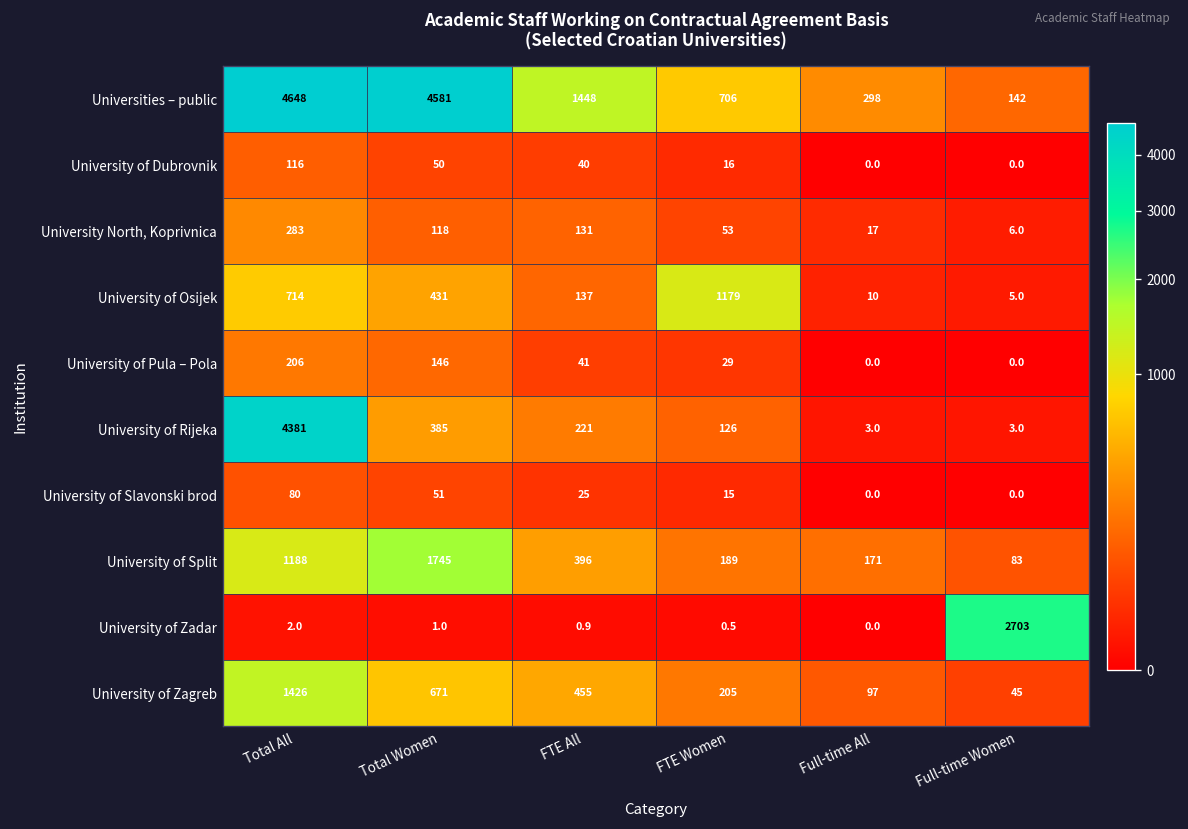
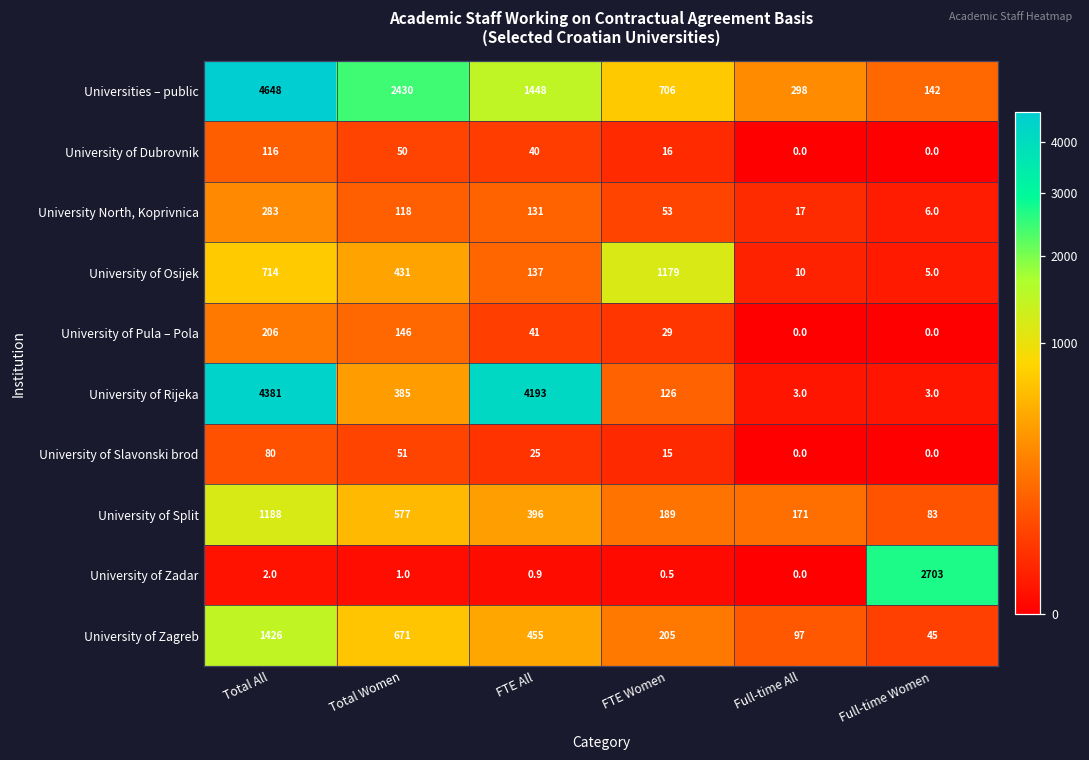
Universities – public, Total Women: 4581 -> 2430
University of Rijeka, FTE All: 221 -> 4193
University of Split, Total Women: 1745 -> 577
